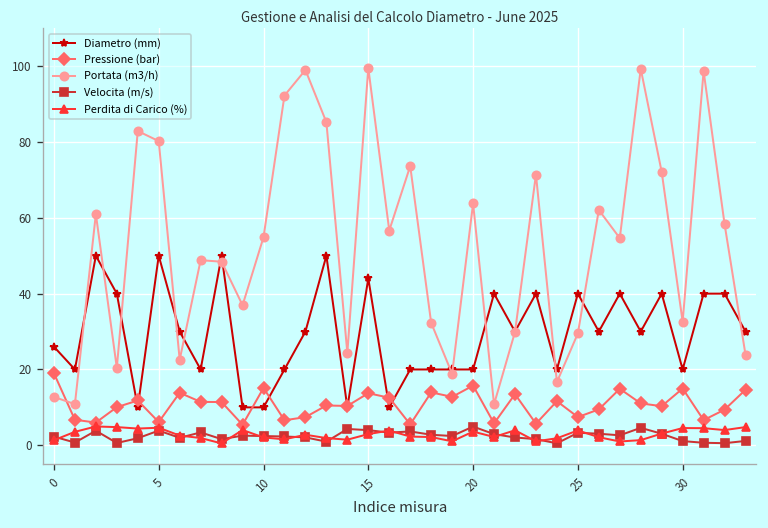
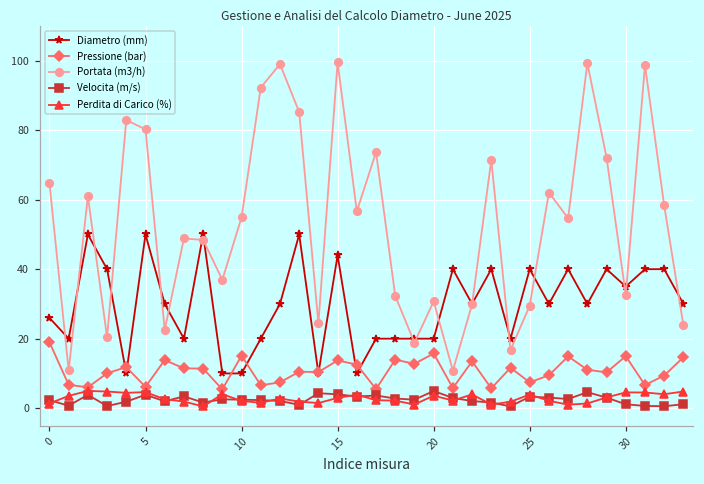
Portata (m3/h), 0: 13 -> 65
Portata (m3/h), 20: 64 -> 31
Diametro (mm), 30: 20 -> 35
